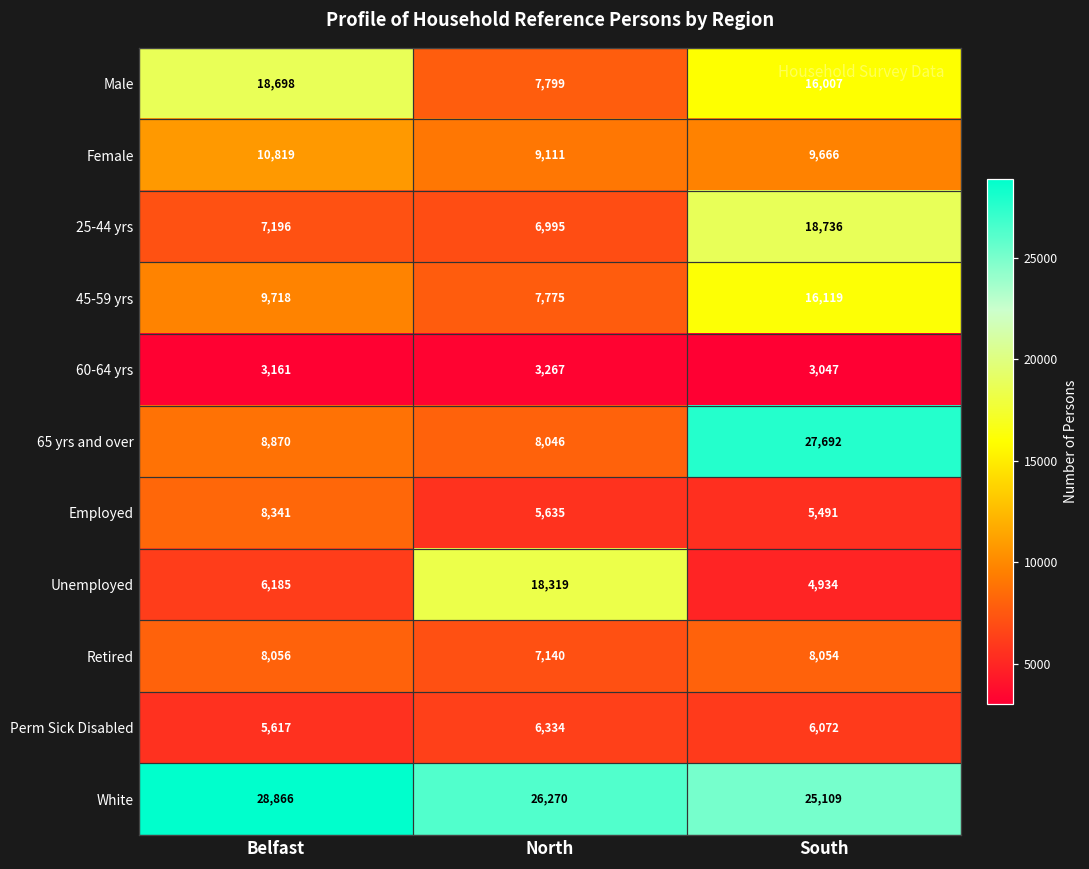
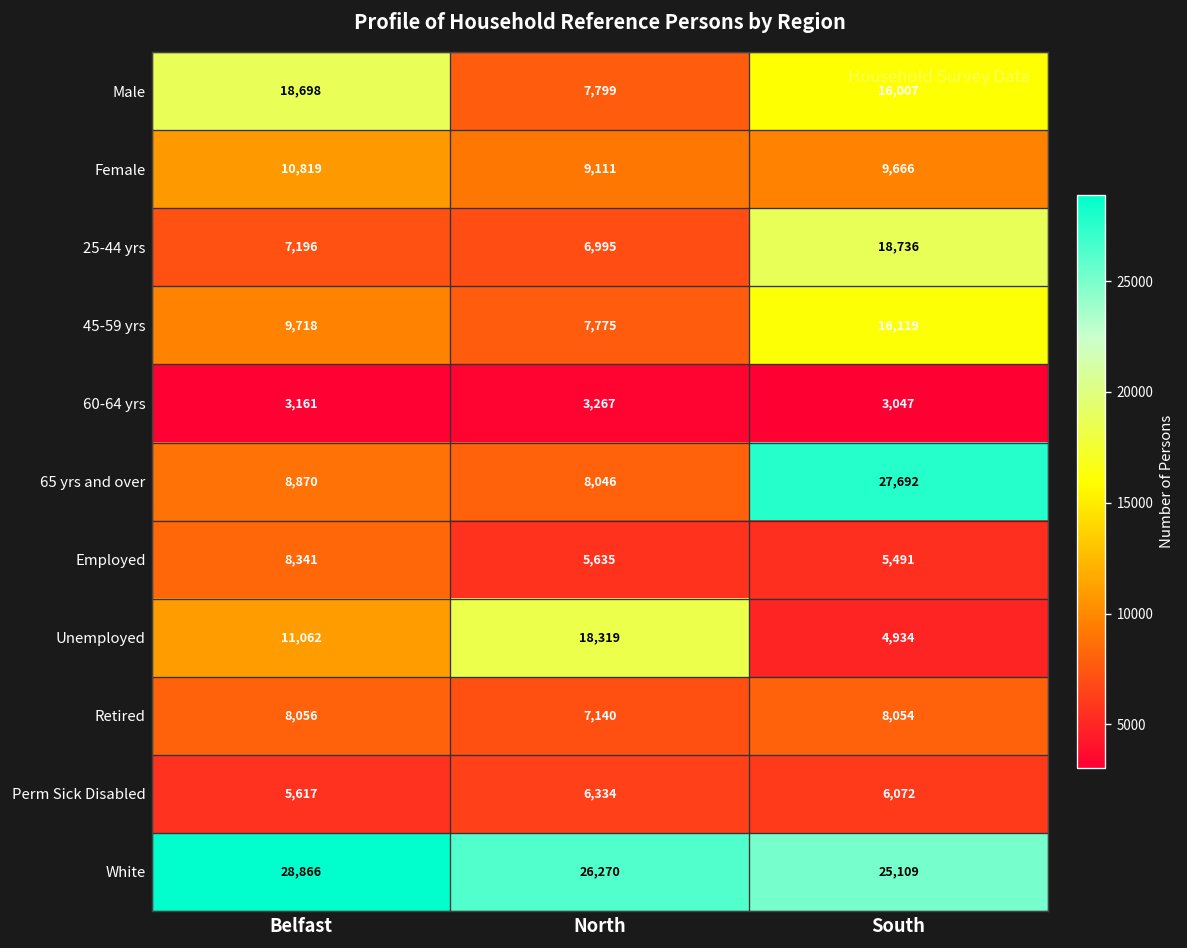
Unemployed, Belfast: 6,185 -> 11,062
